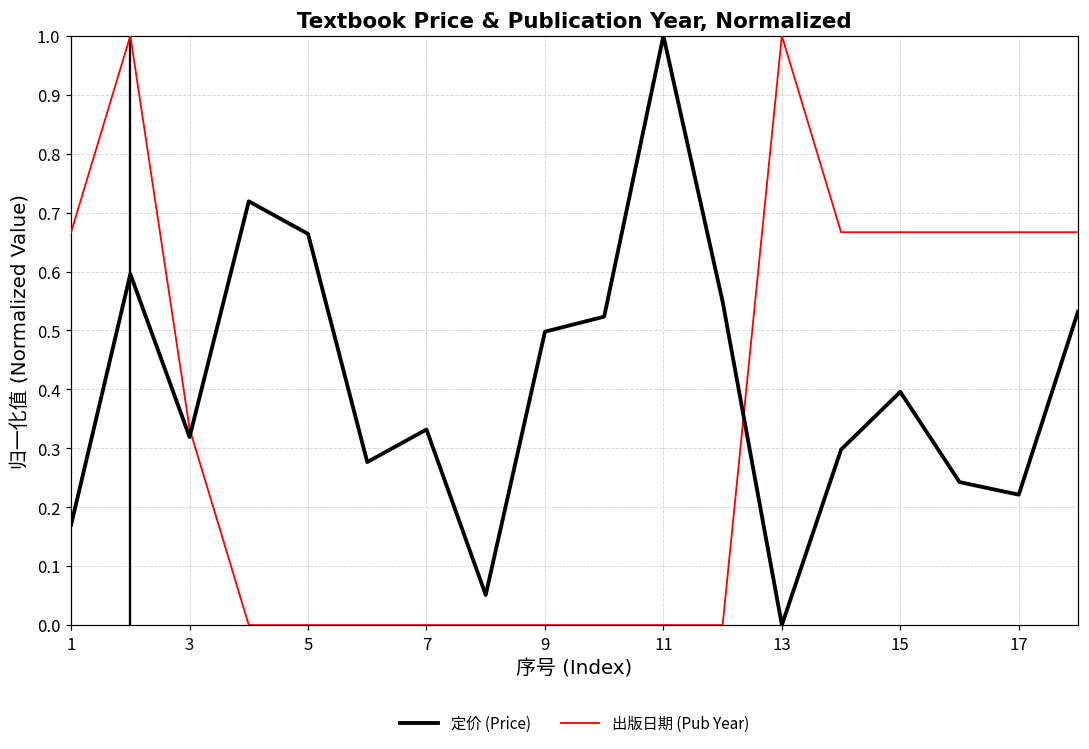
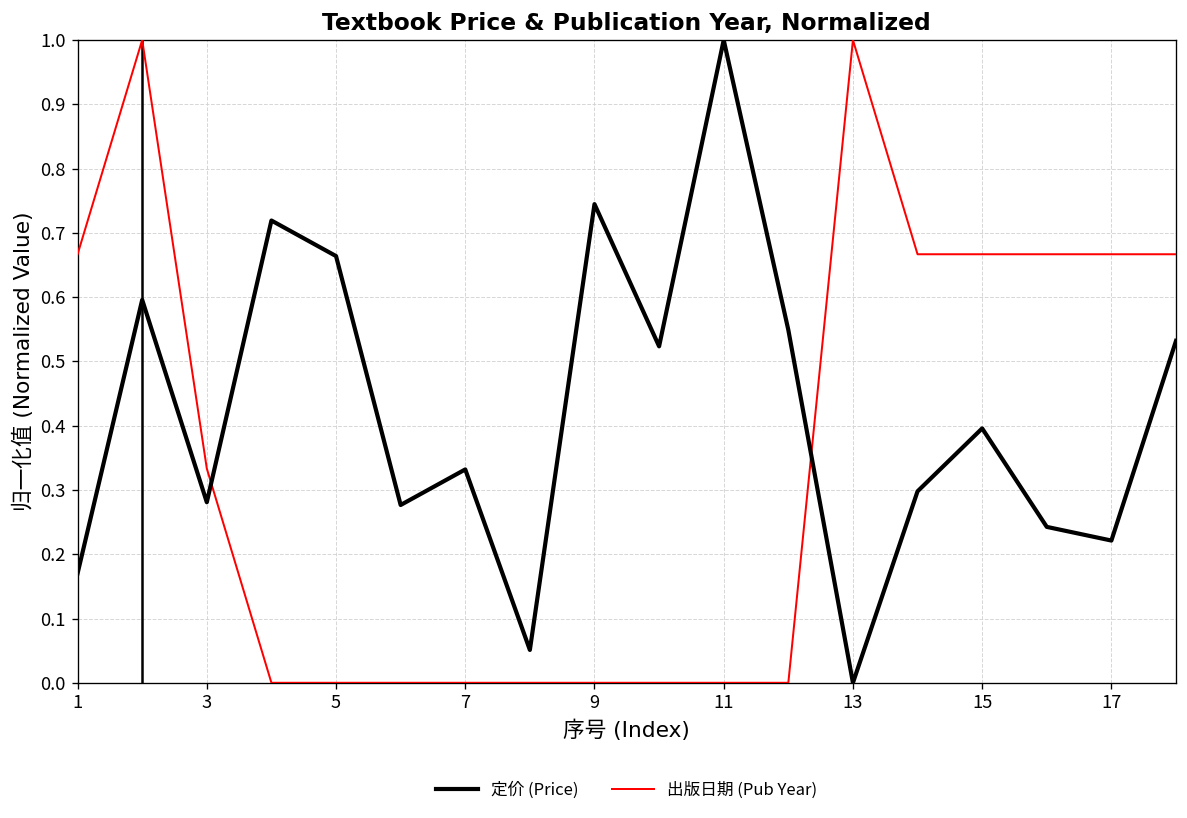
定价 (Price), 3: 0.32 -> 0.28
定价 (Price), 9: 0.50 -> 0.74
